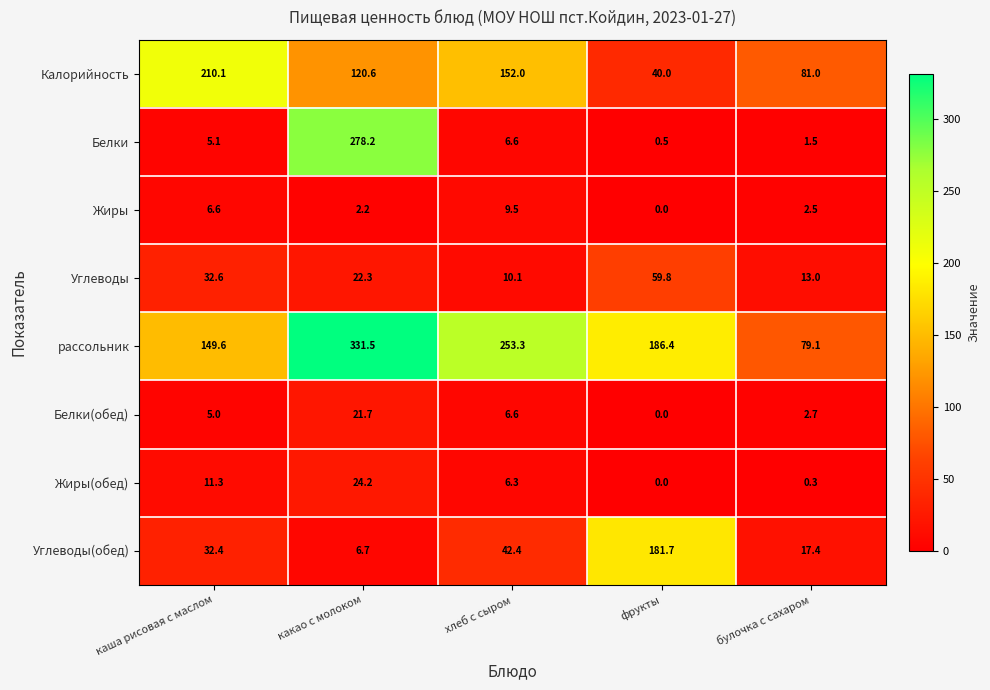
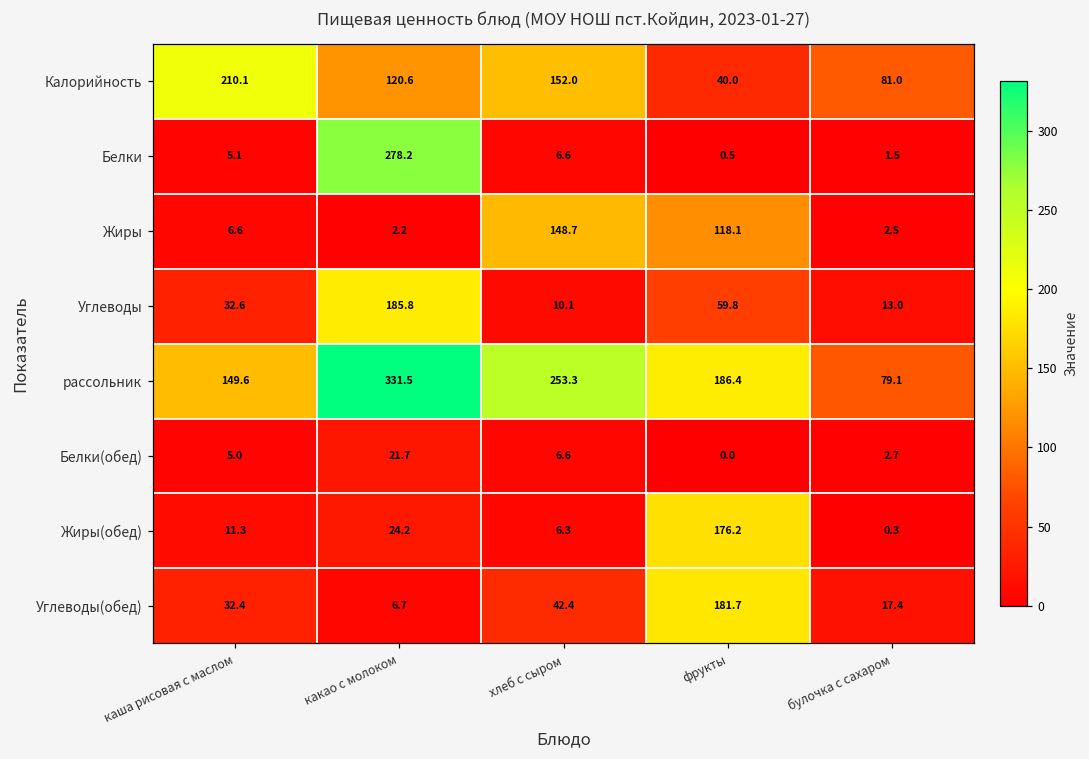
Жиры, хлеб с сыром: 9.5 -> 148.7
Жиры, фрукты: 0.0 -> 118.1
Углеводы, какао с молоком: 22.3 -> 185.8
Жиры(обед), фрукты: 0.0 -> 176.2
